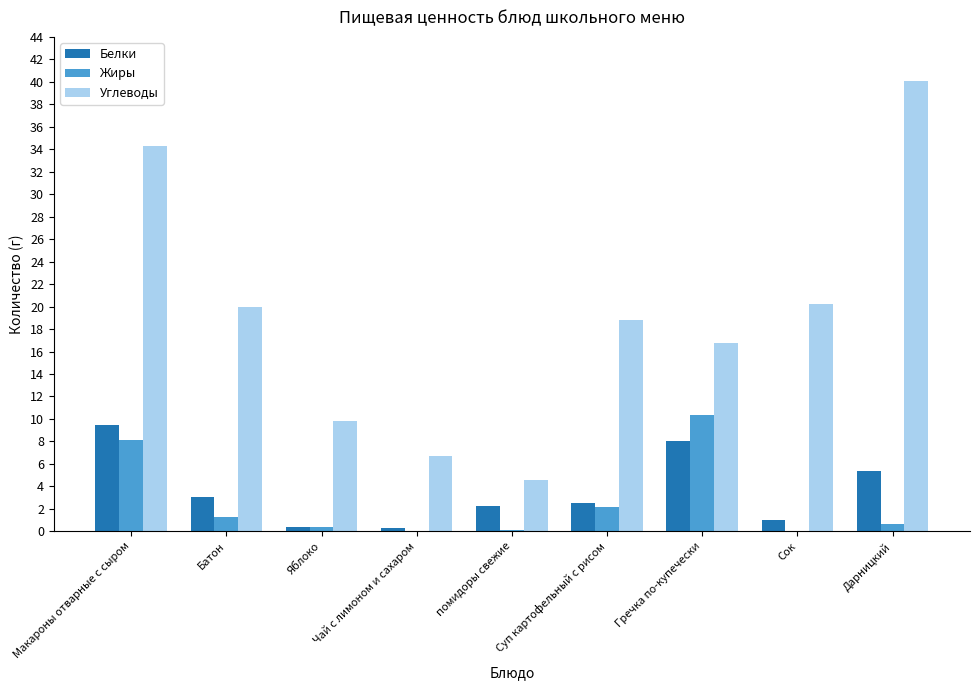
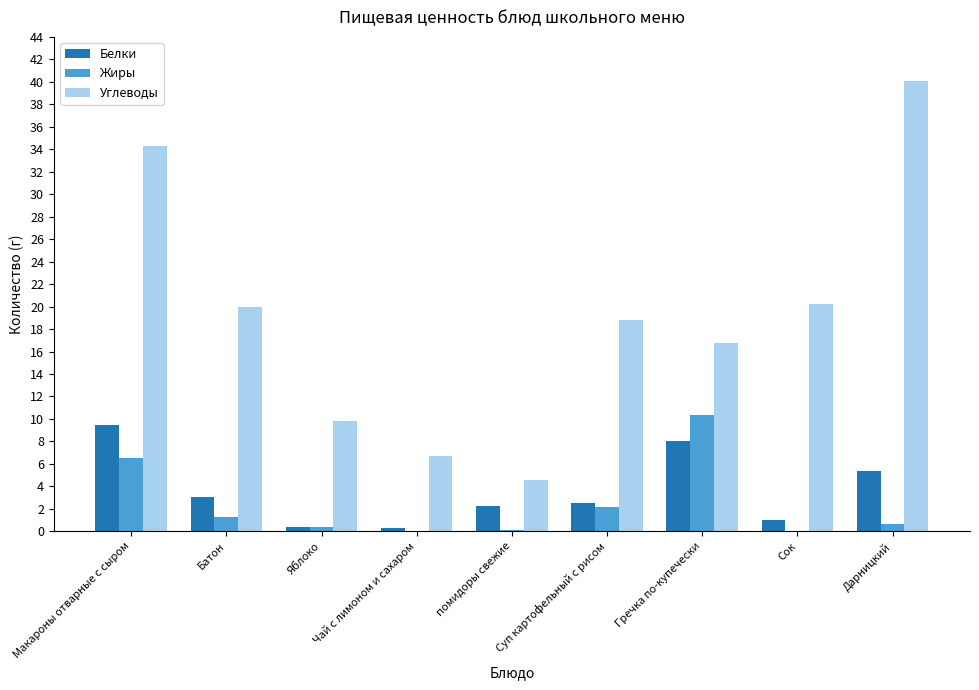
Жиры, Макароны отварные с сыром: 8.2 -> 6.6
